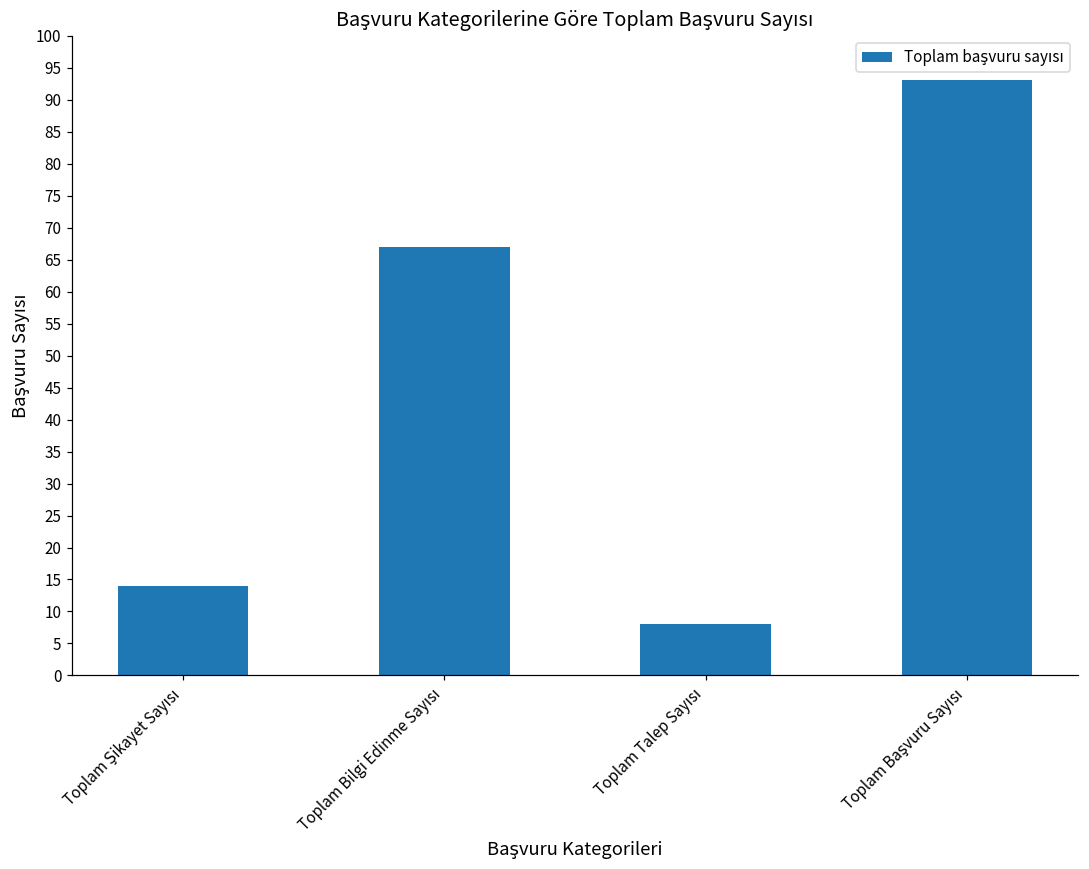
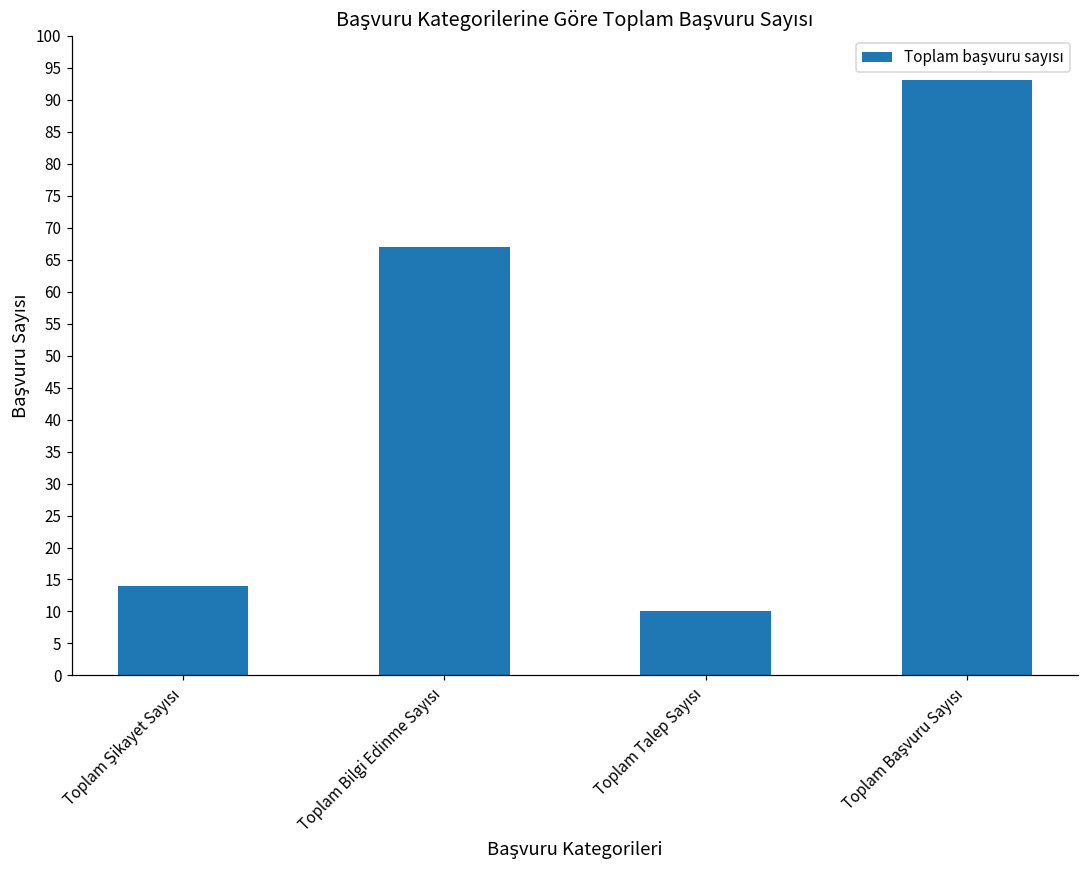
Toplam Talep Sayısı: 8 -> 10
